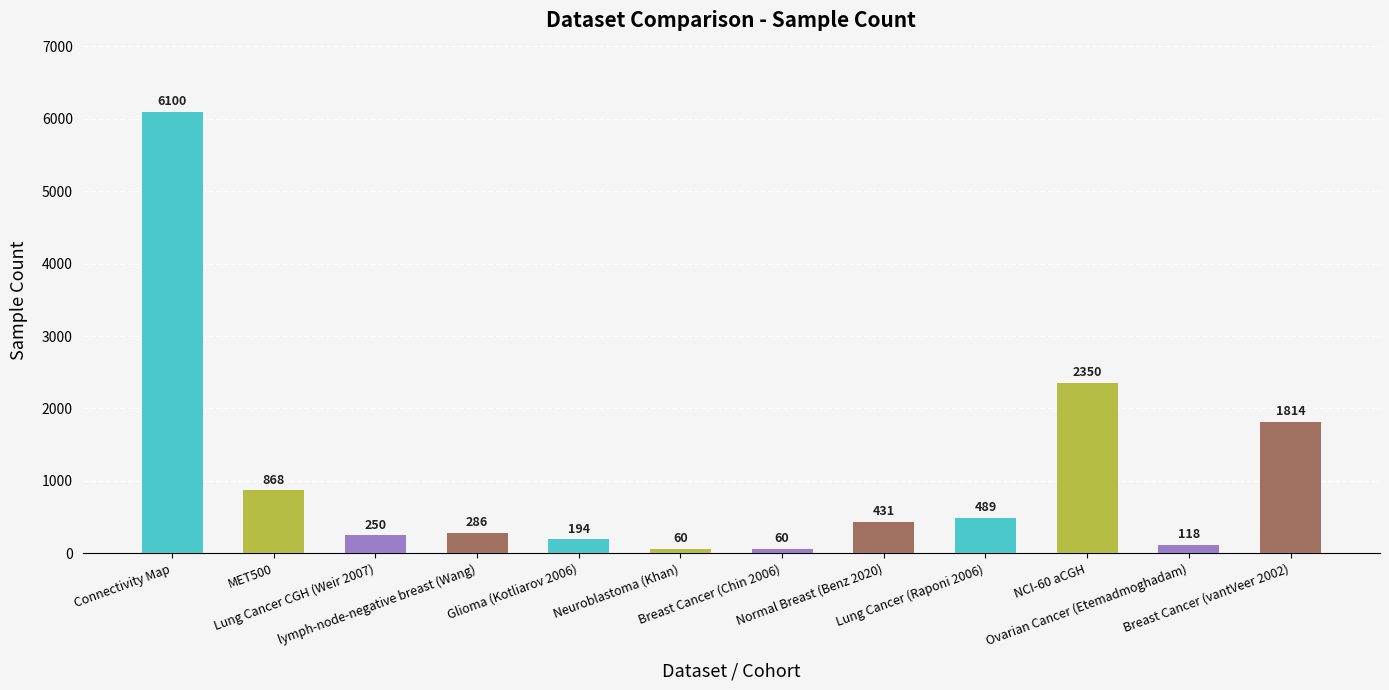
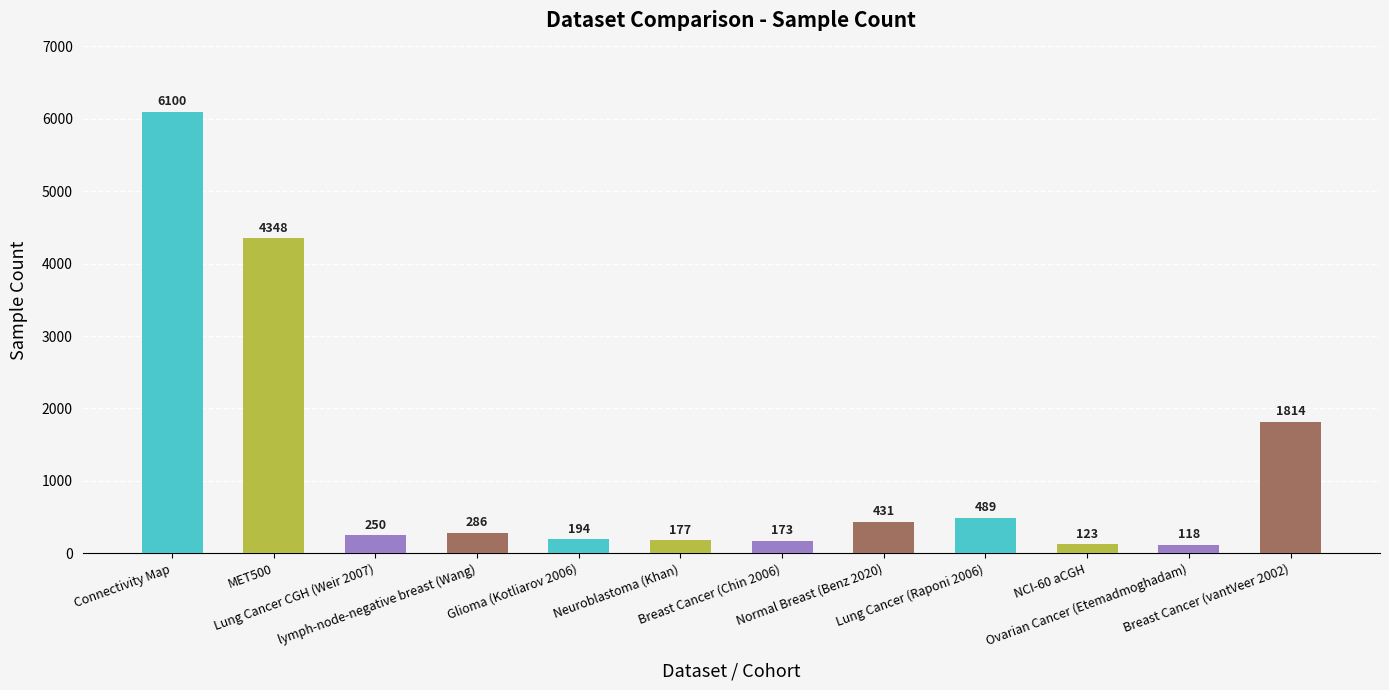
MET500: 868 -> 4348
Neuroblastoma (Khan): 60 -> 177
Breast Cancer (Chin 2006): 60 -> 173
NCI-60 aCGH: 2350 -> 123
